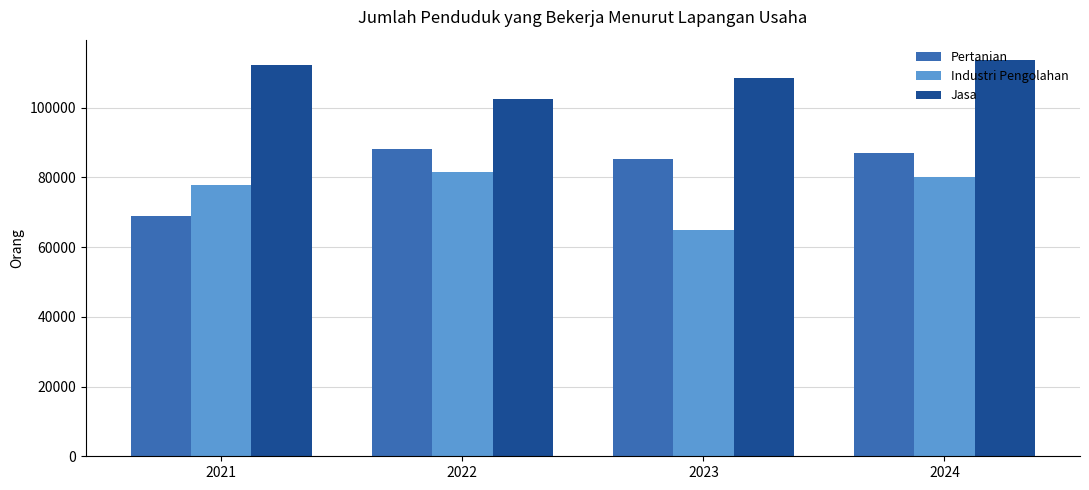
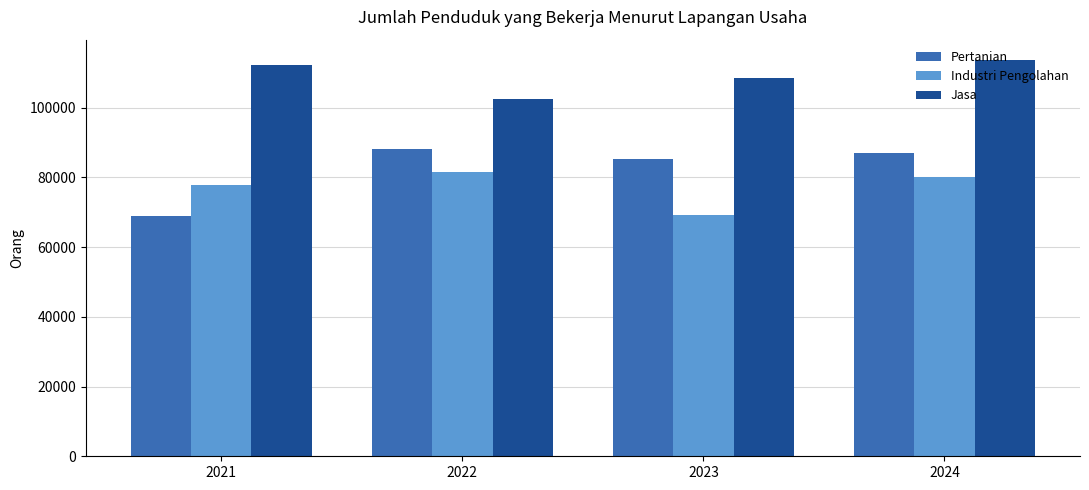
Industri Pengolahan, 2023: 65000 -> 69000
